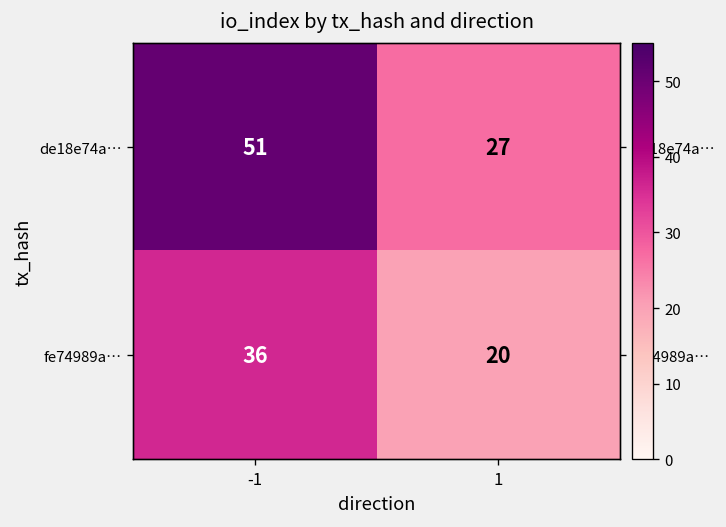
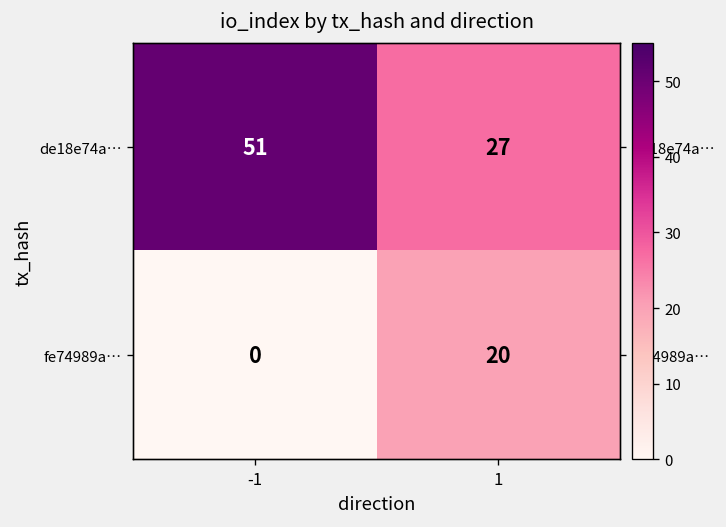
fe74989a…, -1: 36 -> 0
